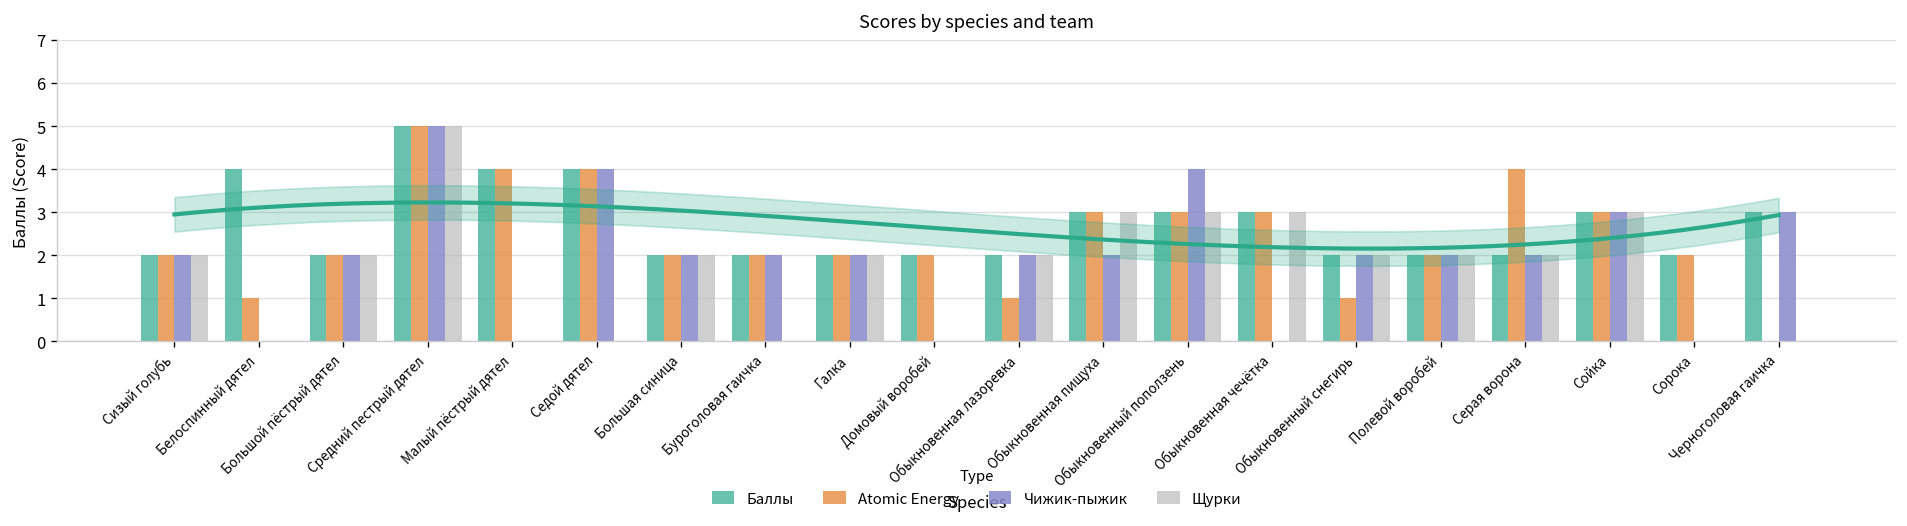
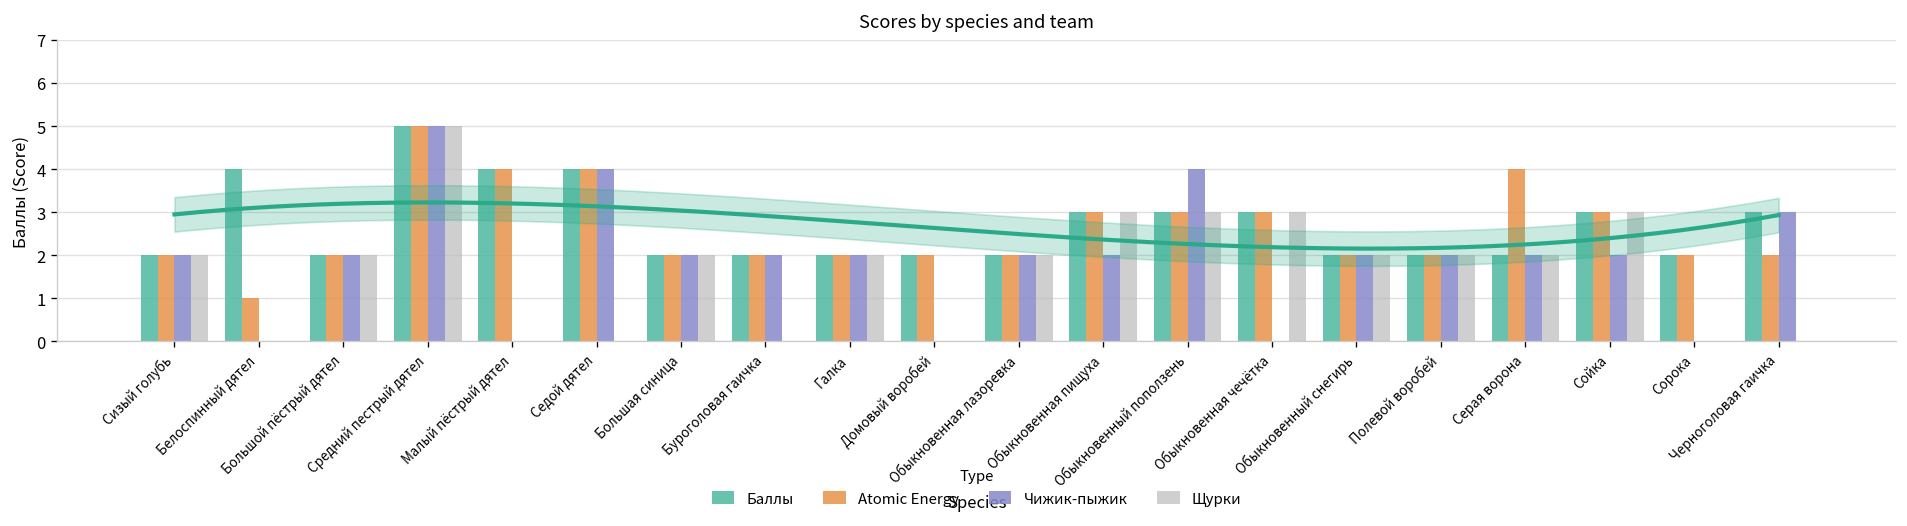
Atomic Energy, Обыкновенная лазоревка: 1 -> 2
Atomic Energy, Обыкновенный снегирь: 1 -> 2
Чижик-пыжик, Сойка: 3 -> 2
Atomic Energy, Черноголовая гаичка: 0 -> 2
